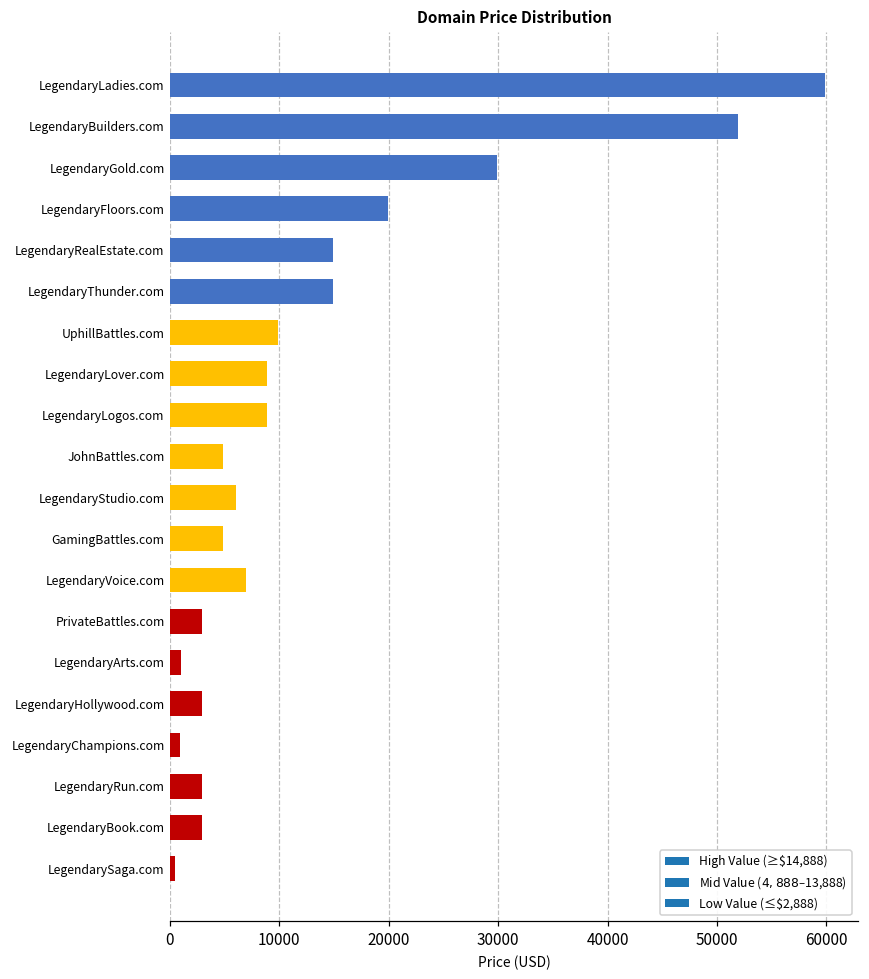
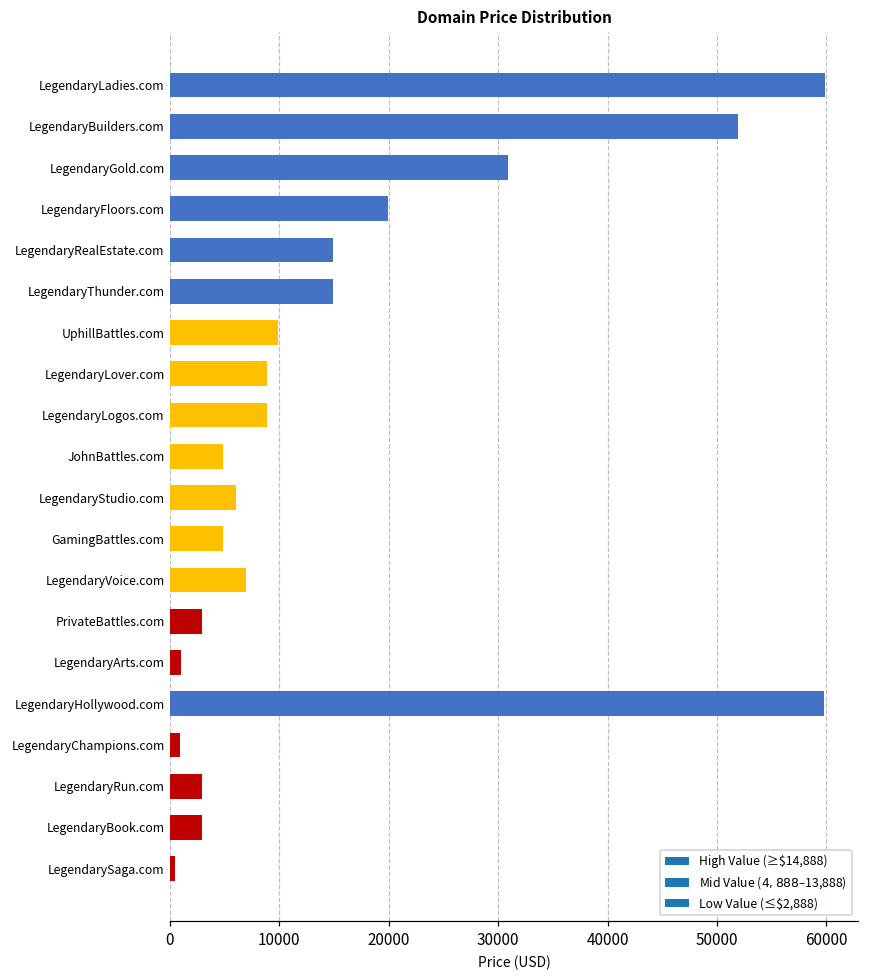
LegendaryGold.com: 30000 -> 31000
LegendaryHollywood.com: 3000 -> 60000
